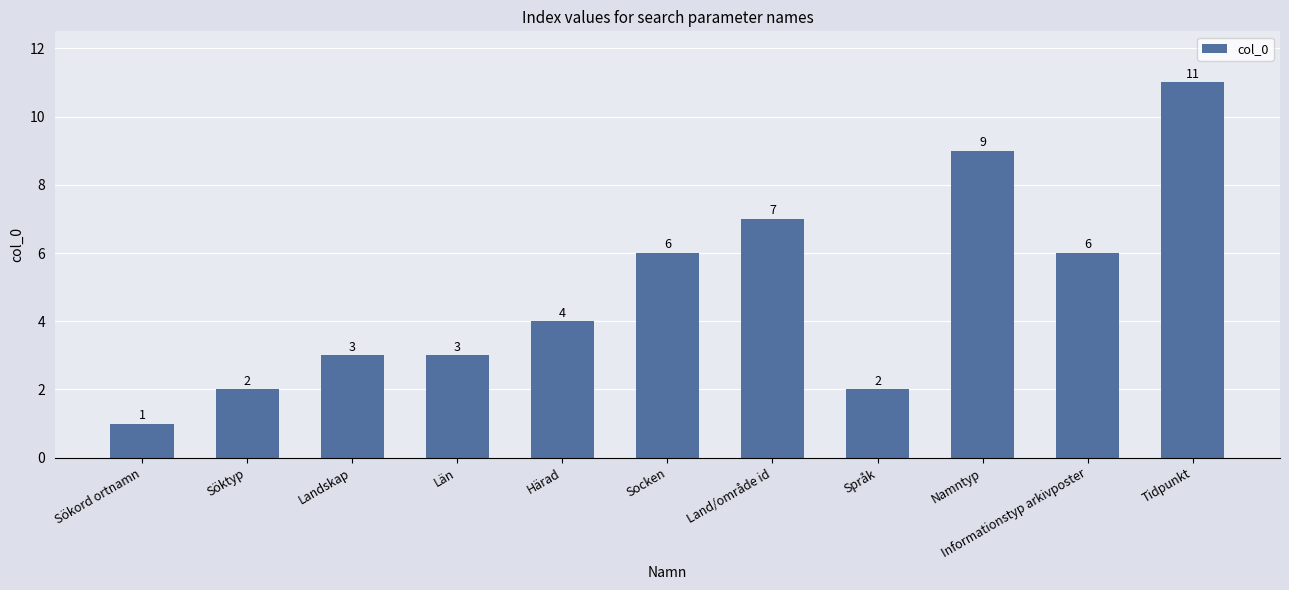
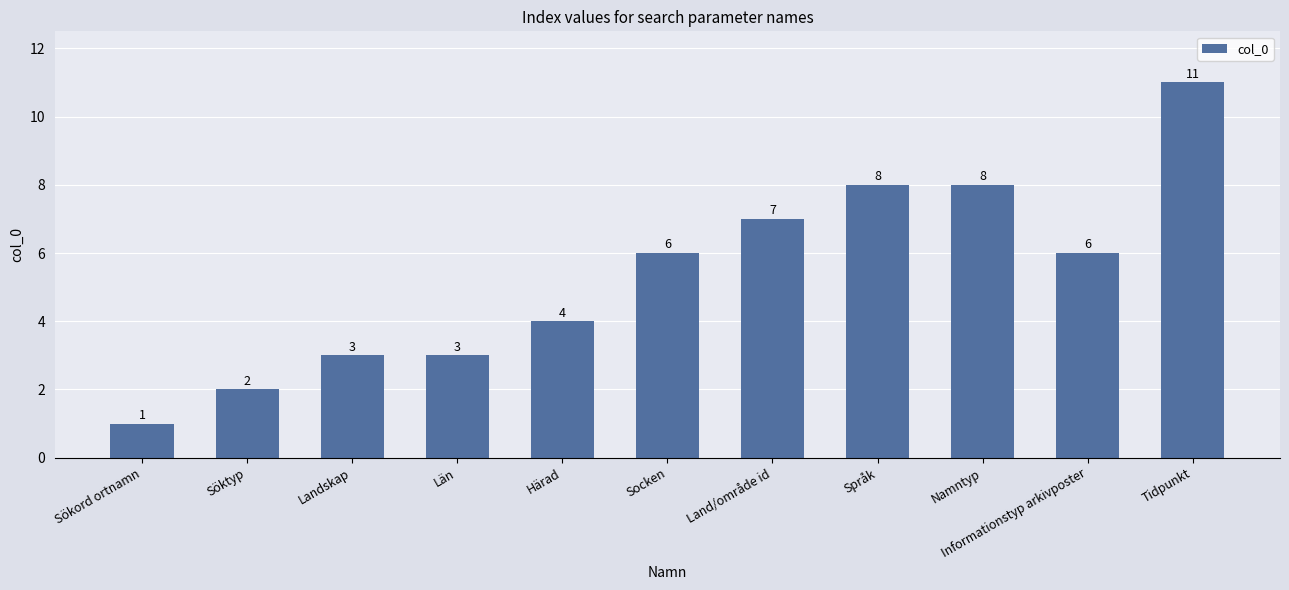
Språk: 2 -> 8
Namntyp: 9 -> 8
